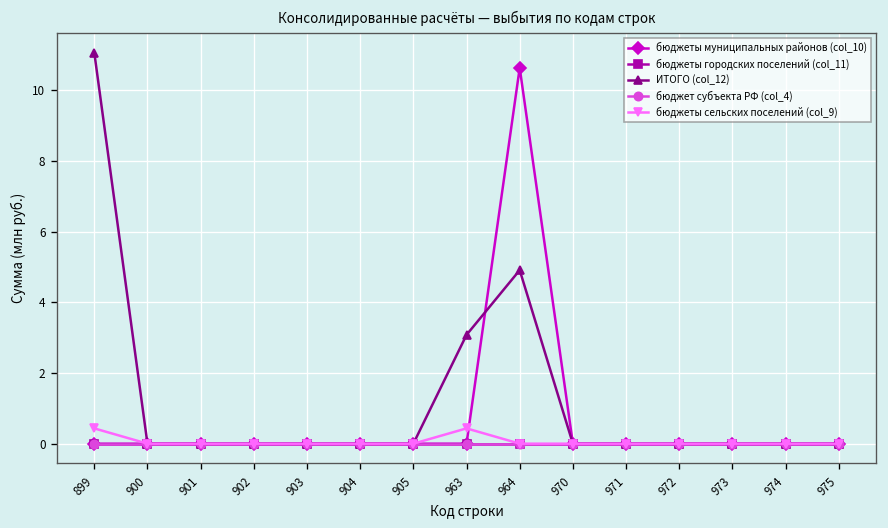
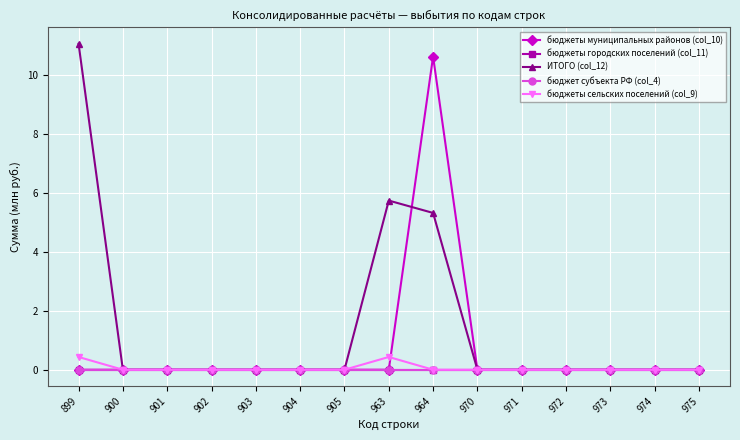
ИТОГО (col_12), 963: 3.1 -> 5.7
ИТОГО (col_12), 964: 4.9 -> 5.3
